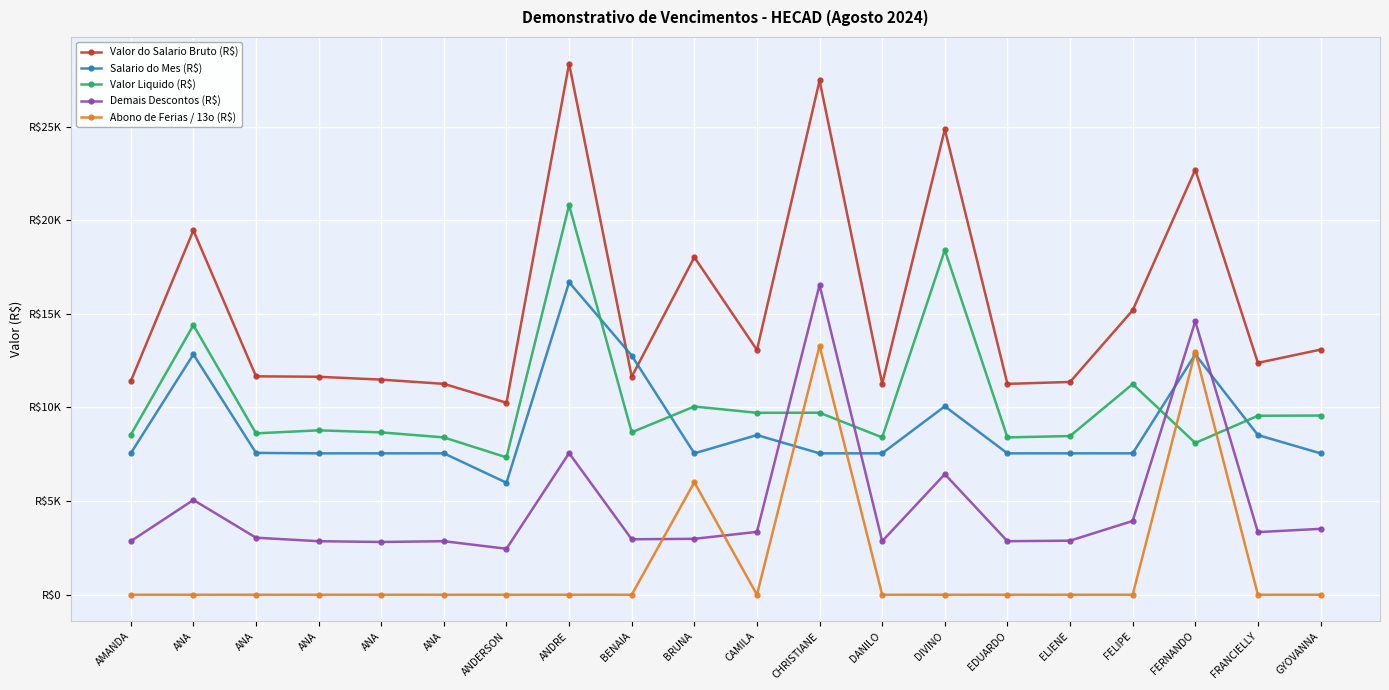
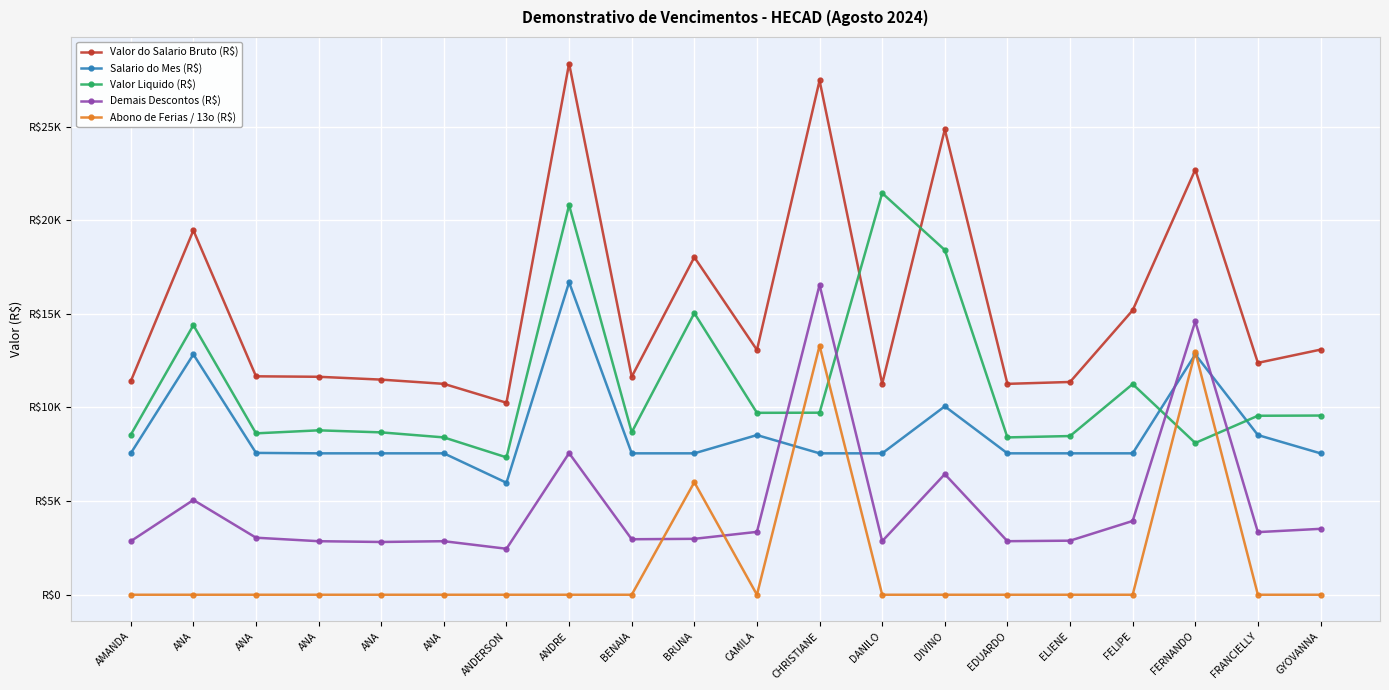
Salario do Mes (R$), BENAIA: R$12800 -> R$7600
Valor Liquido (R$), BRUNA: R$10100 -> R$15000
Valor Liquido (R$), DANILO: R$8400 -> R$21400
